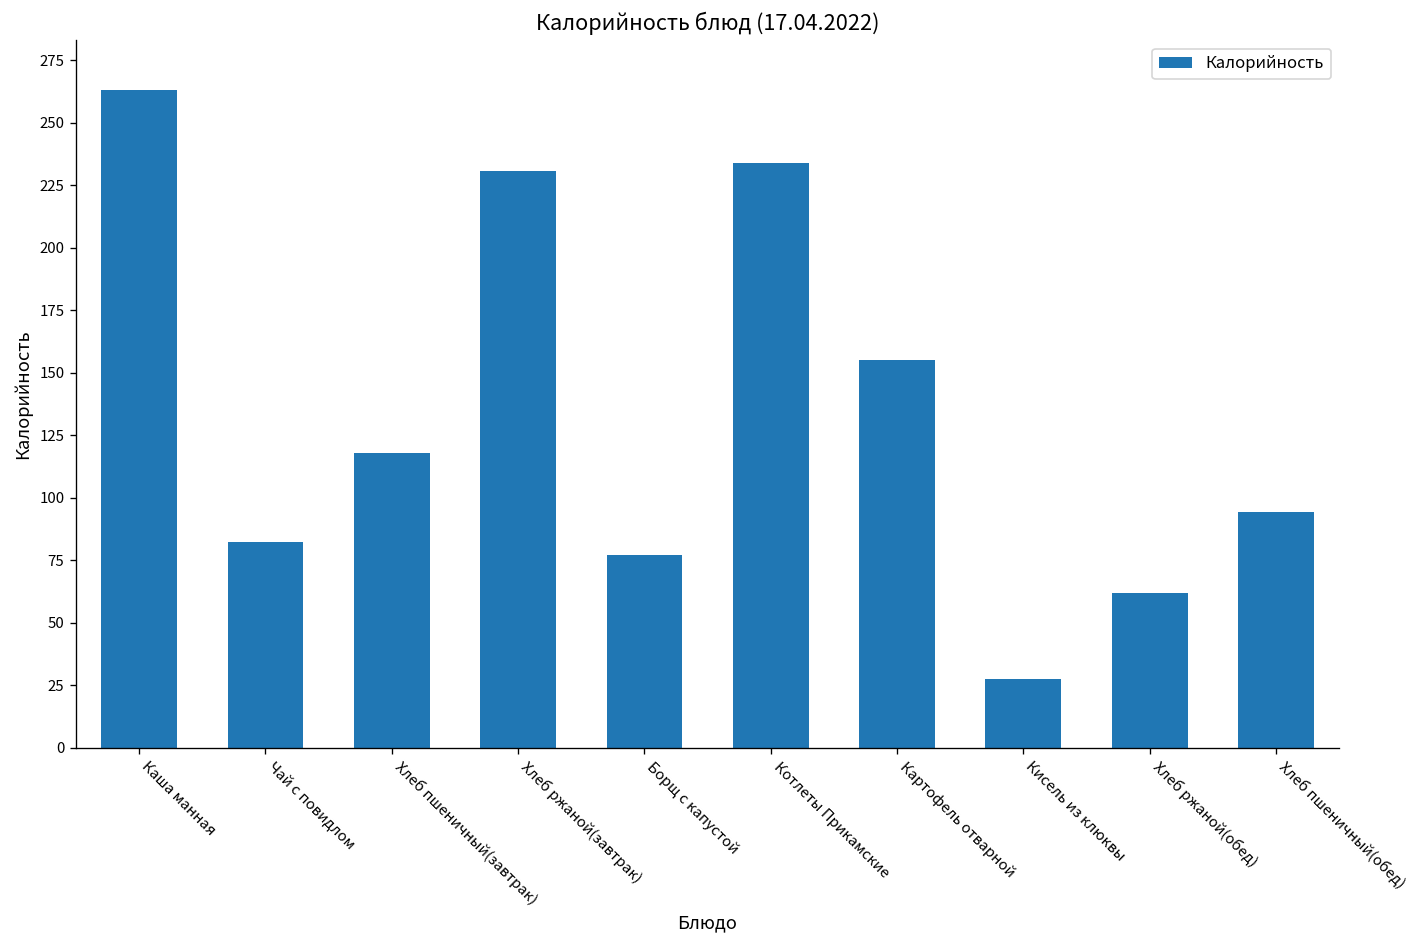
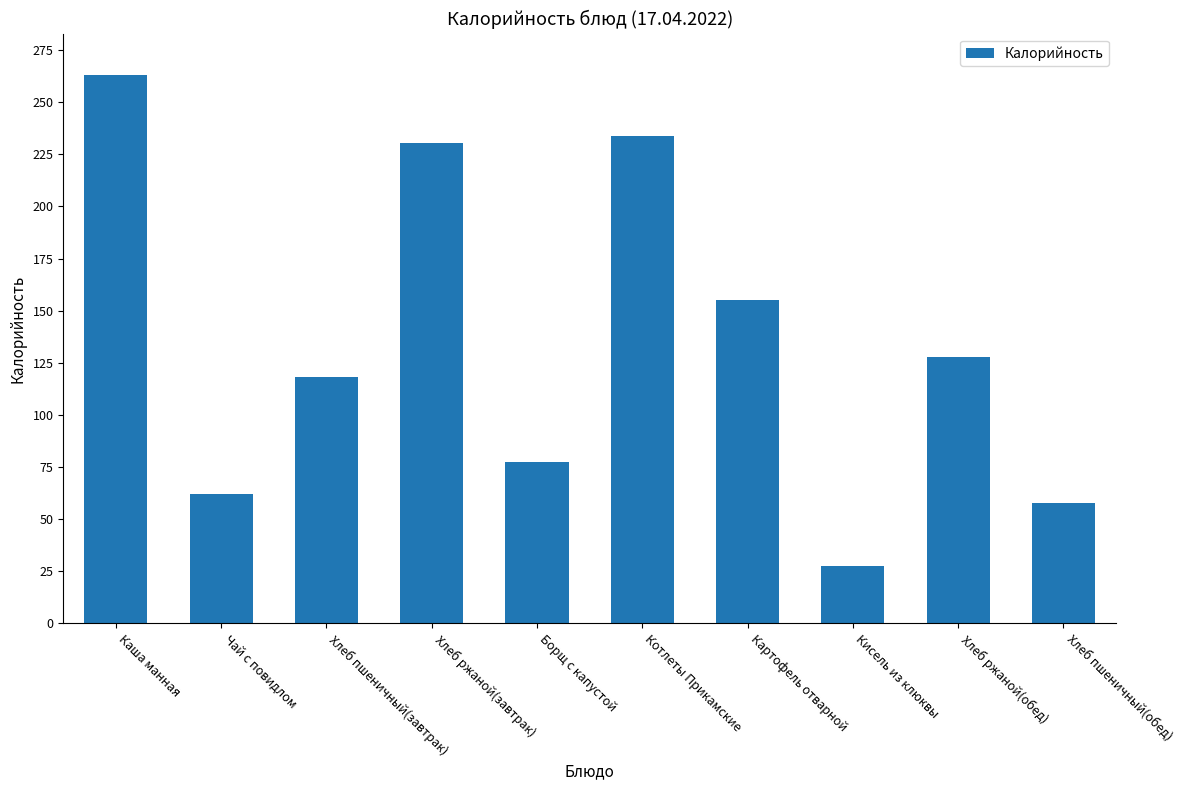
Чай с повидлом: 83 -> 62
Хлеб ржаной(обед): 62 -> 128
Хлеб пшеничный(обед): 94 -> 58
